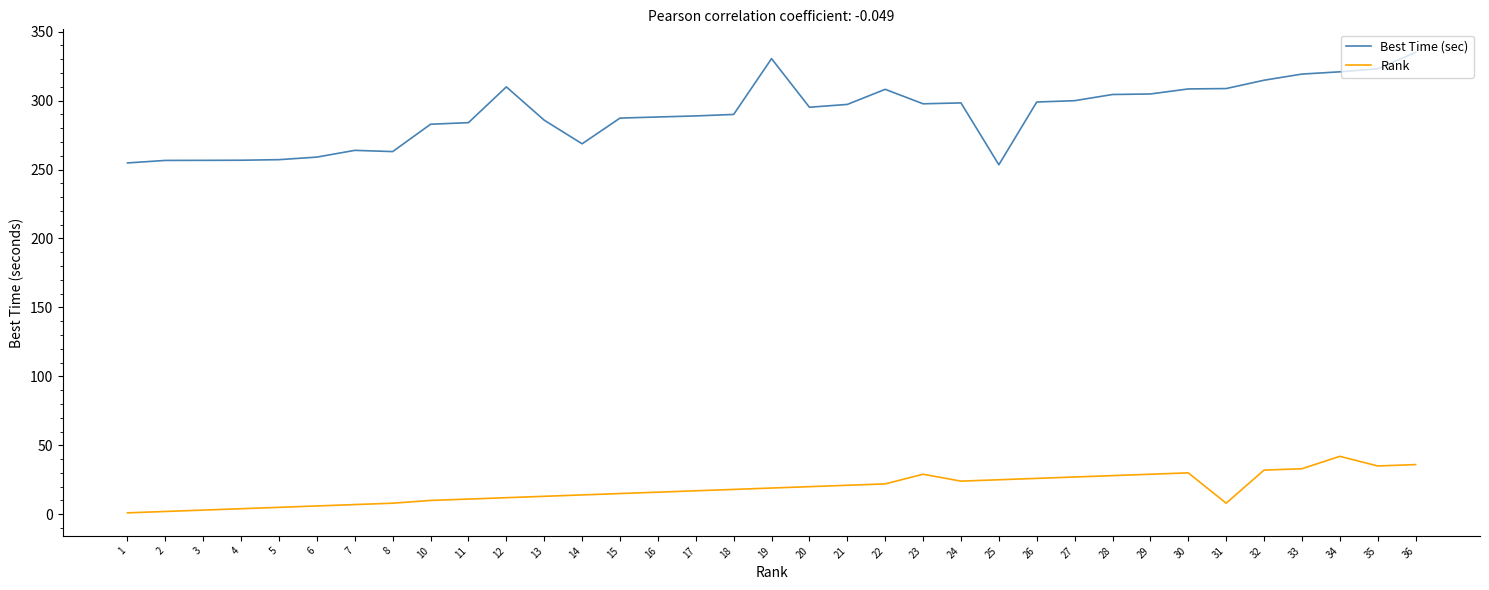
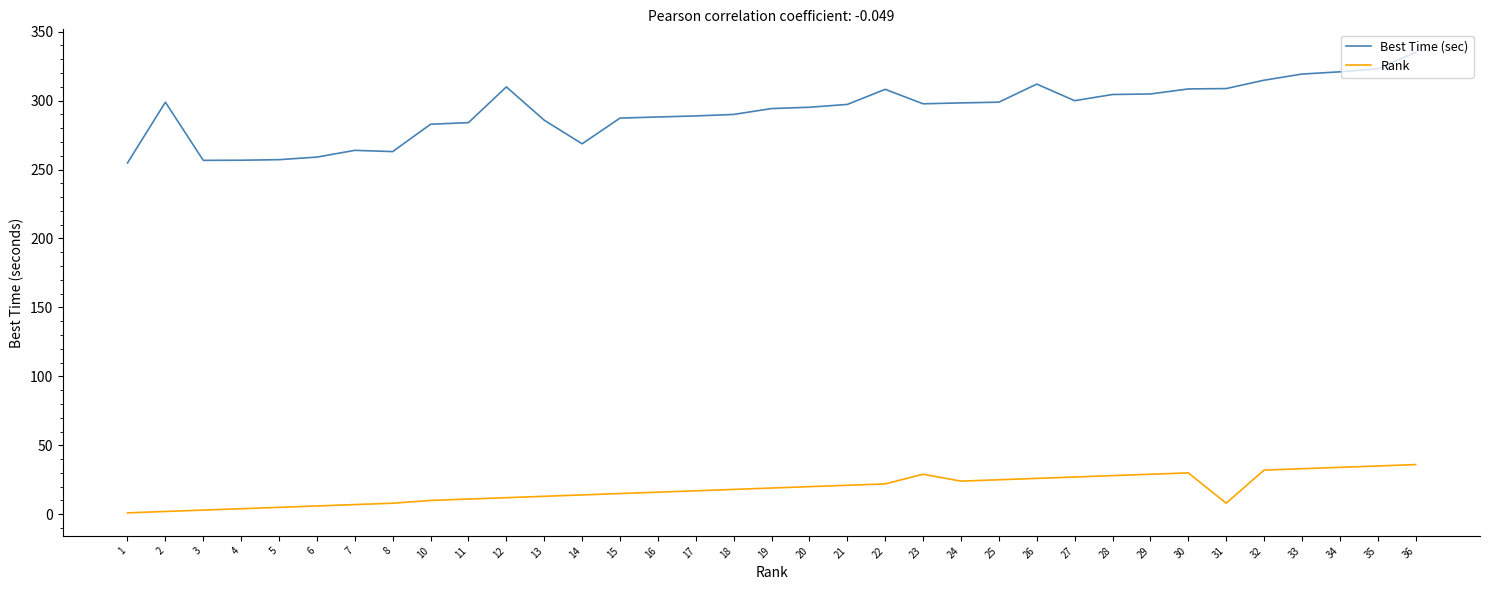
Best Time (sec), 2: 257 -> 299
Best Time (sec), 19: 330 -> 294
Best Time (sec), 25: 253 -> 299
Best Time (sec), 26: 299 -> 312
Rank, 34: 42 -> 34
